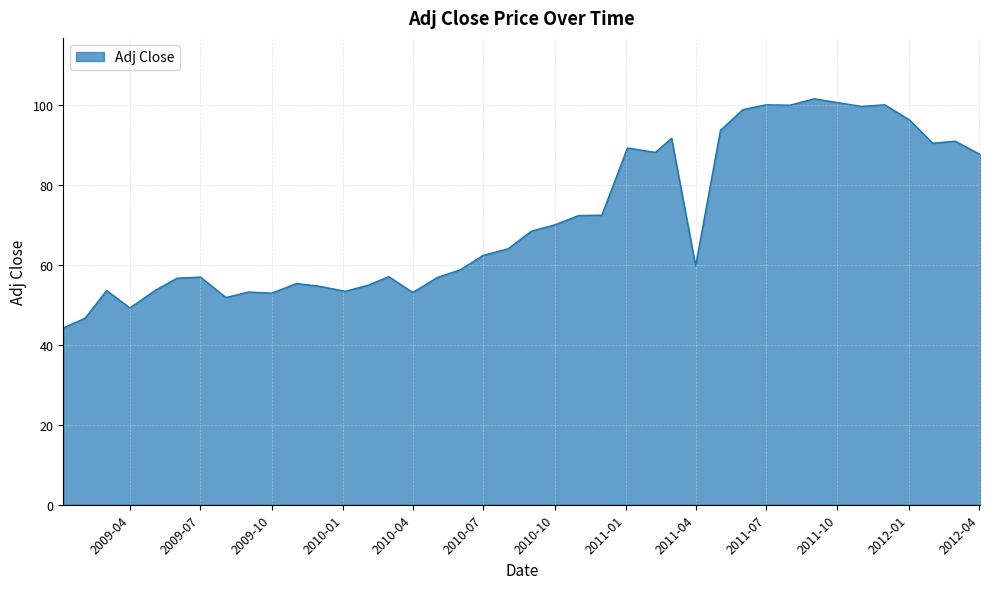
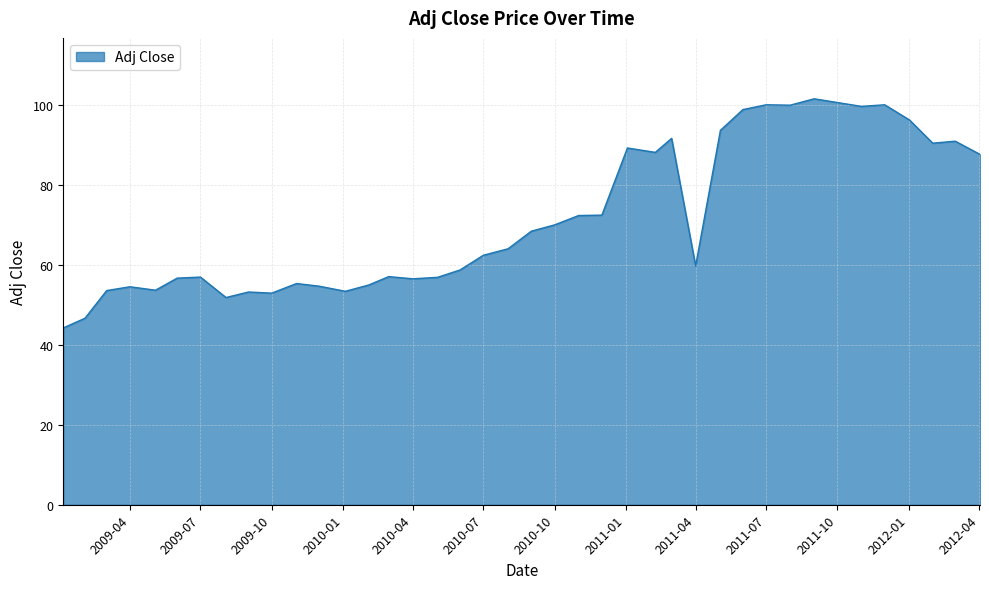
2009-04: 49 -> 55
2010-04: 53 -> 56
